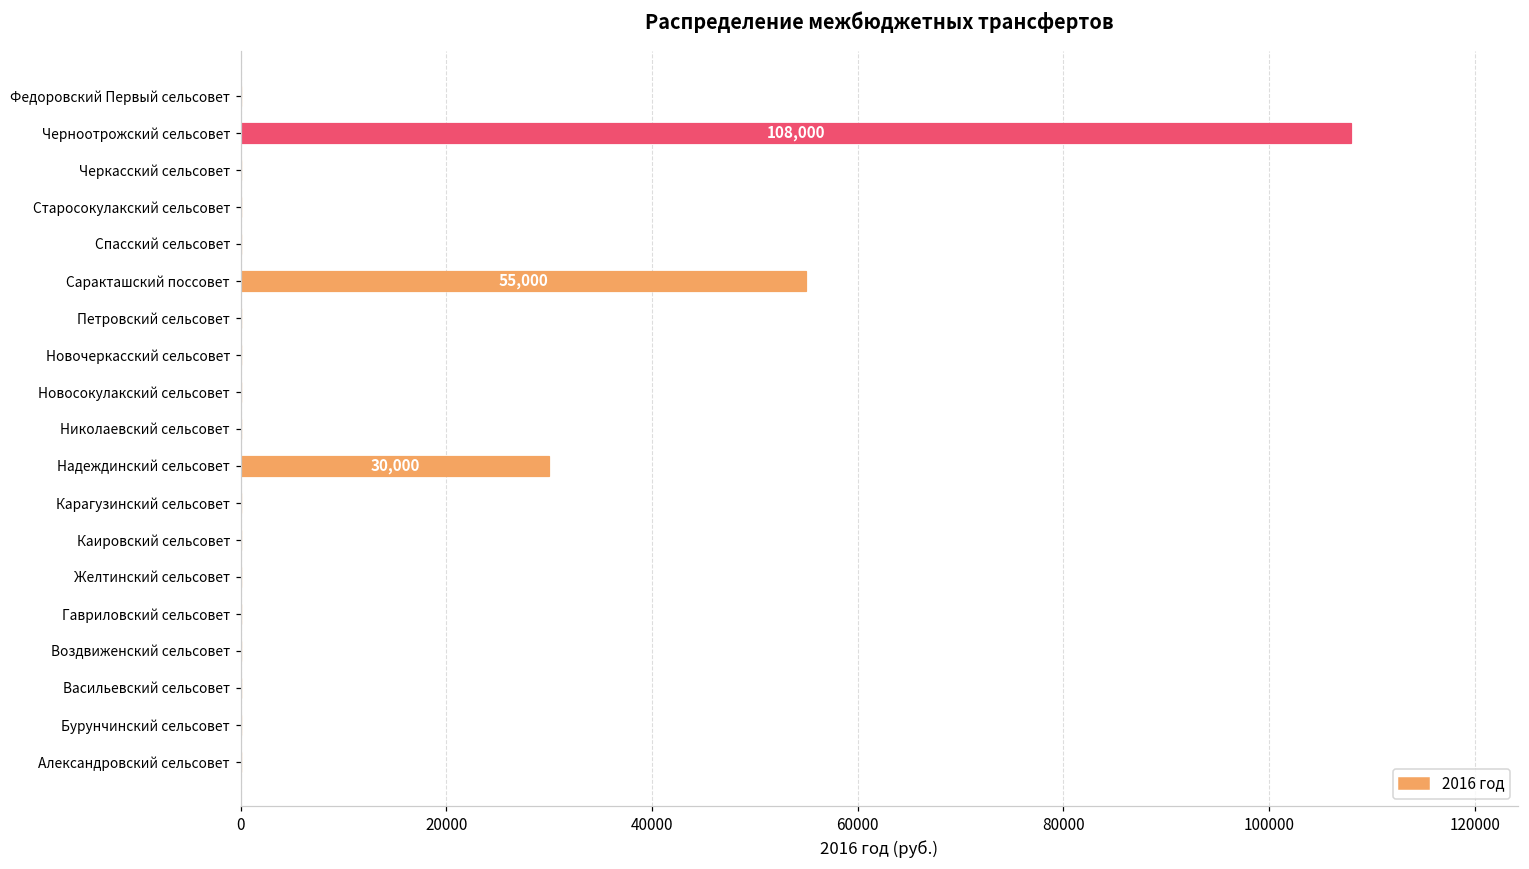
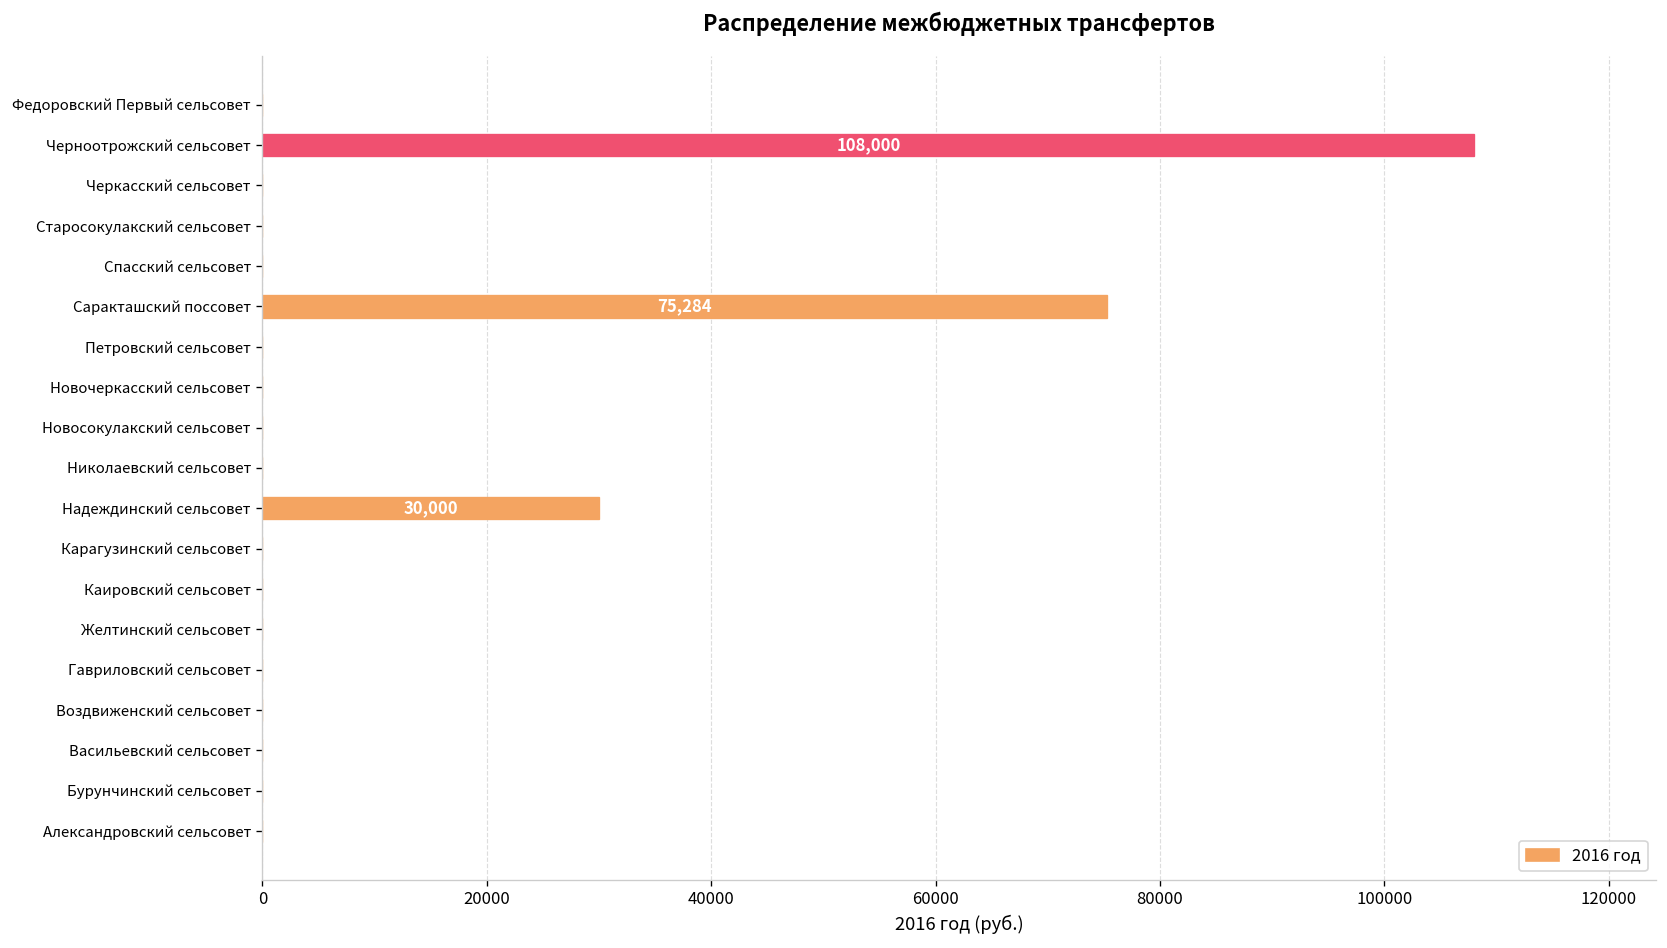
Саракташский поссовет: 55,000 -> 75,284
